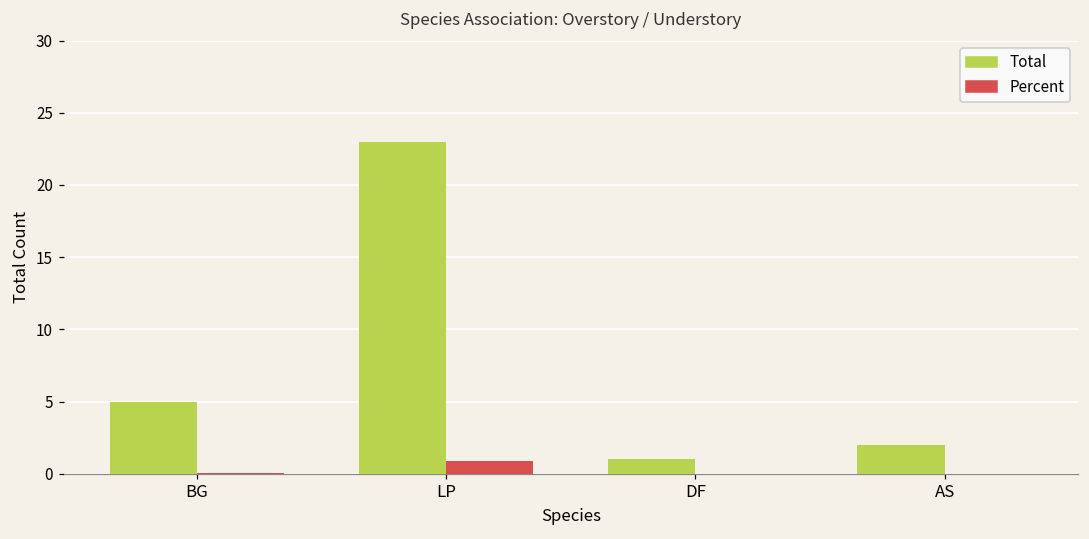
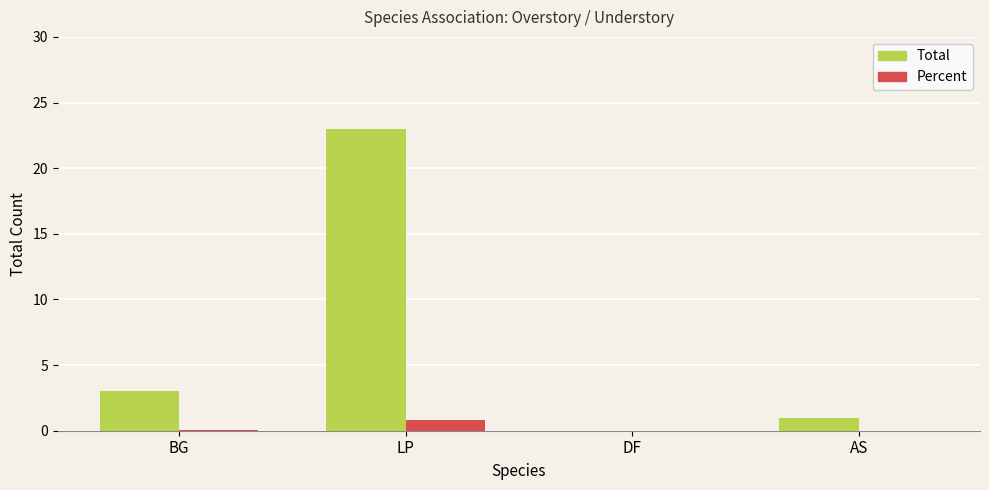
Total, BG: 5 -> 3
Total, DF: 1 -> 0
Total, AS: 2 -> 1
